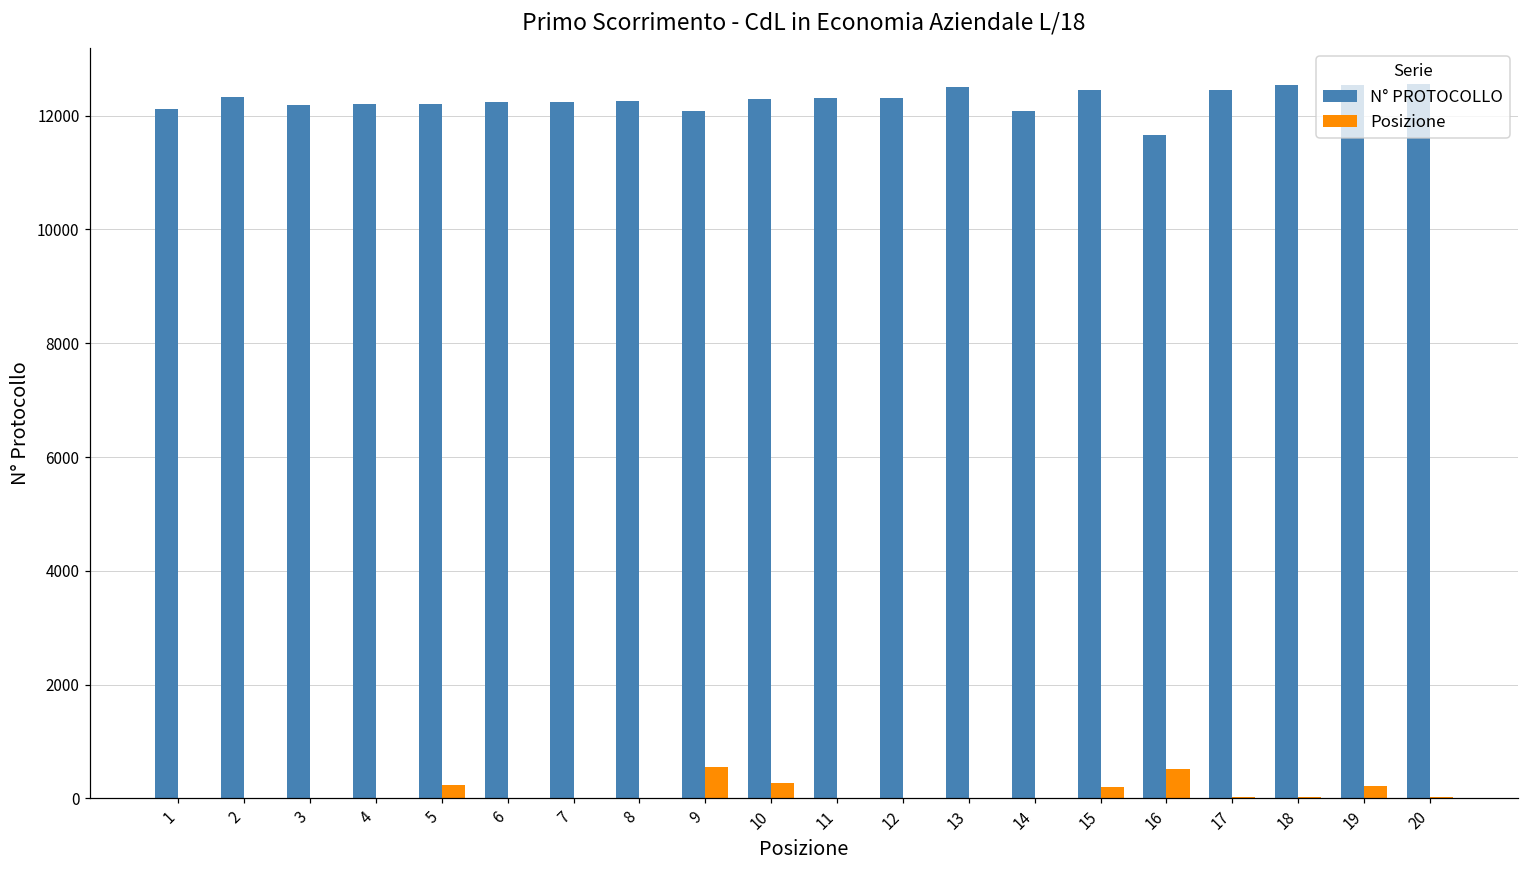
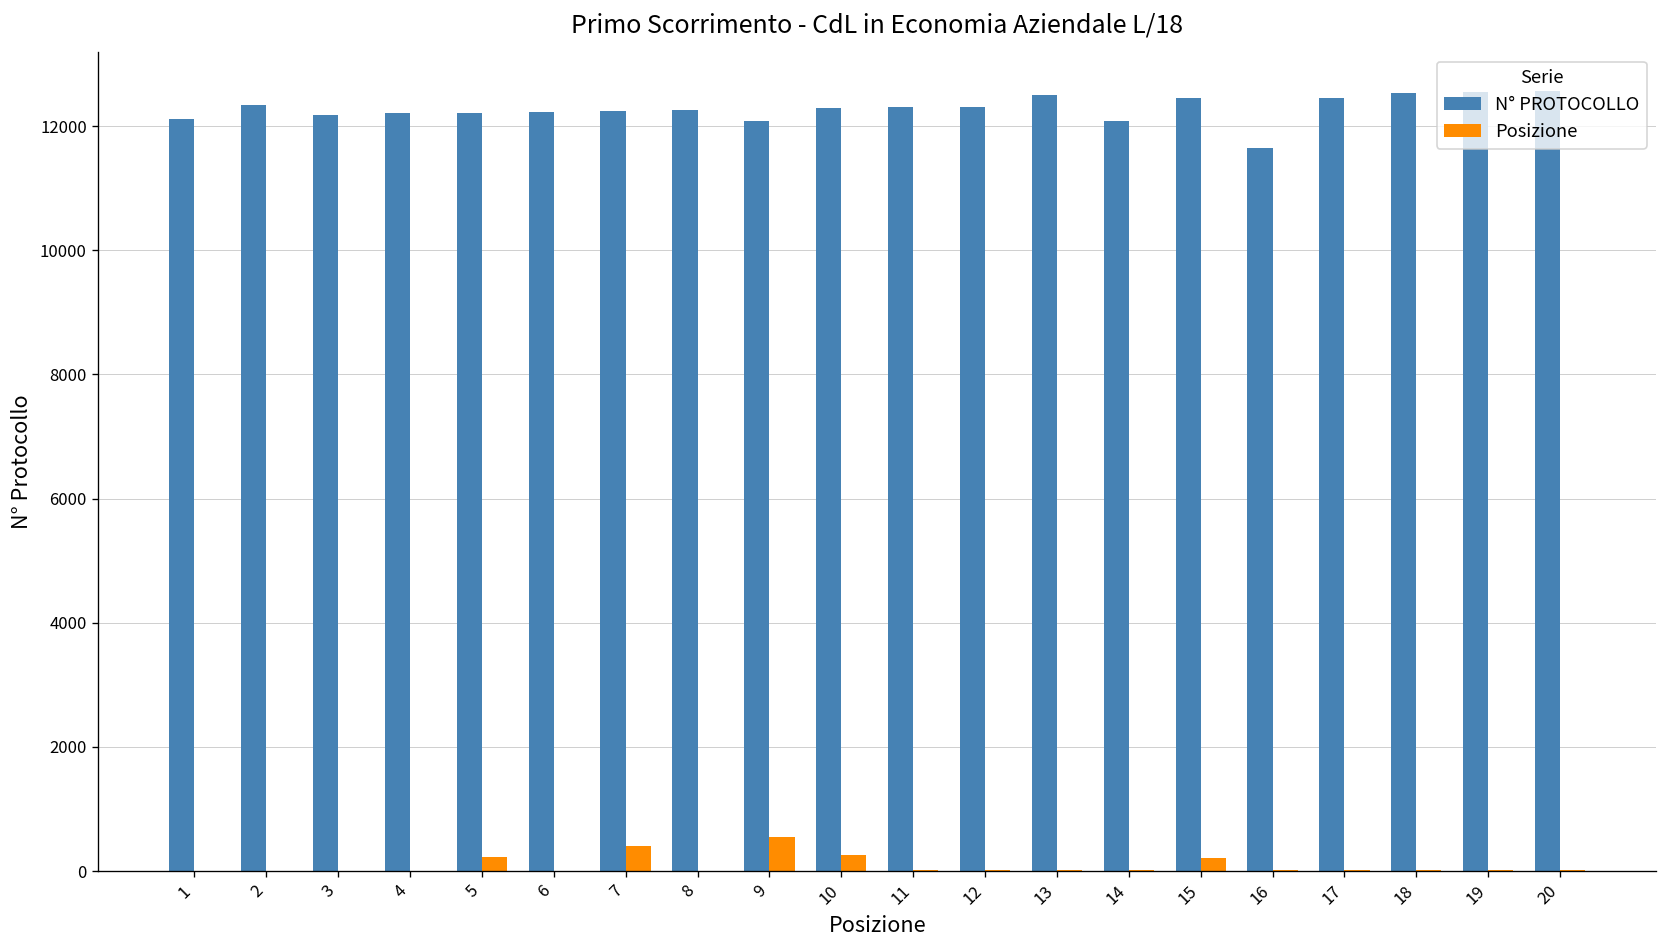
Posizione, 7: 0 -> 400
Posizione, 16: 500 -> 0
Posizione, 19: 200 -> 0
